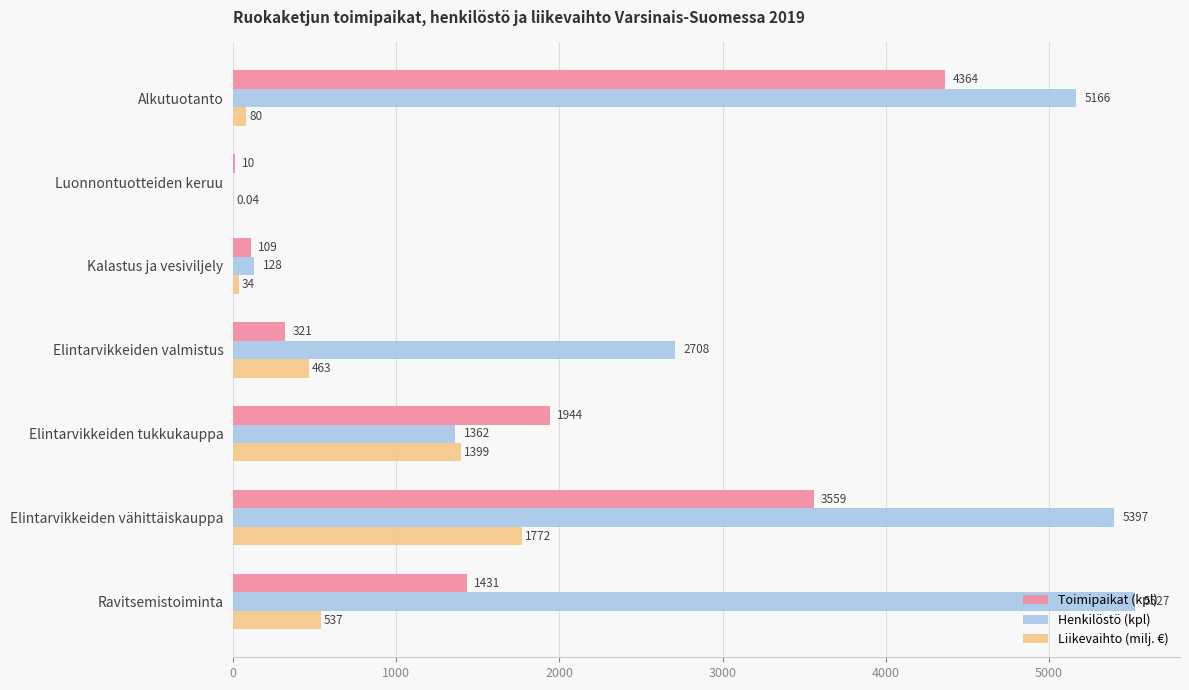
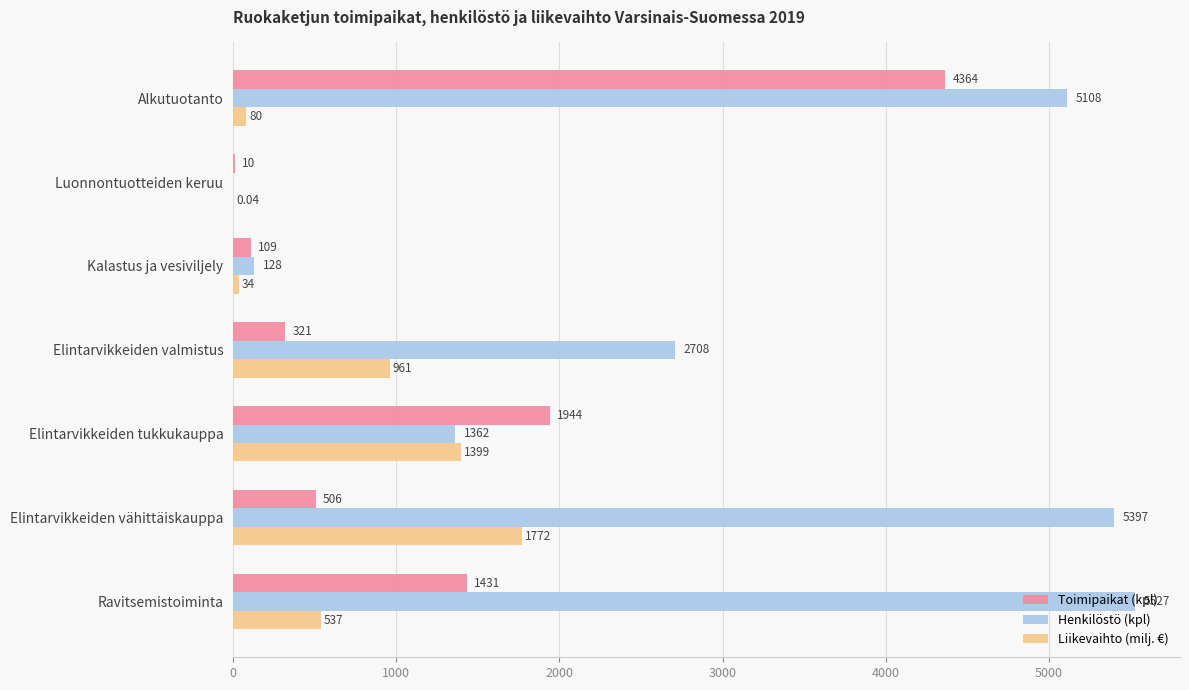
Henkilöstö (kpl), Alkutuotanto: 5166 -> 5108
Liikevaihto (milj. €), Elintarvikkeiden valmistus: 463 -> 961
Toimipaikat (kpl), Elintarvikkeiden vähittäiskauppa: 3559 -> 506
